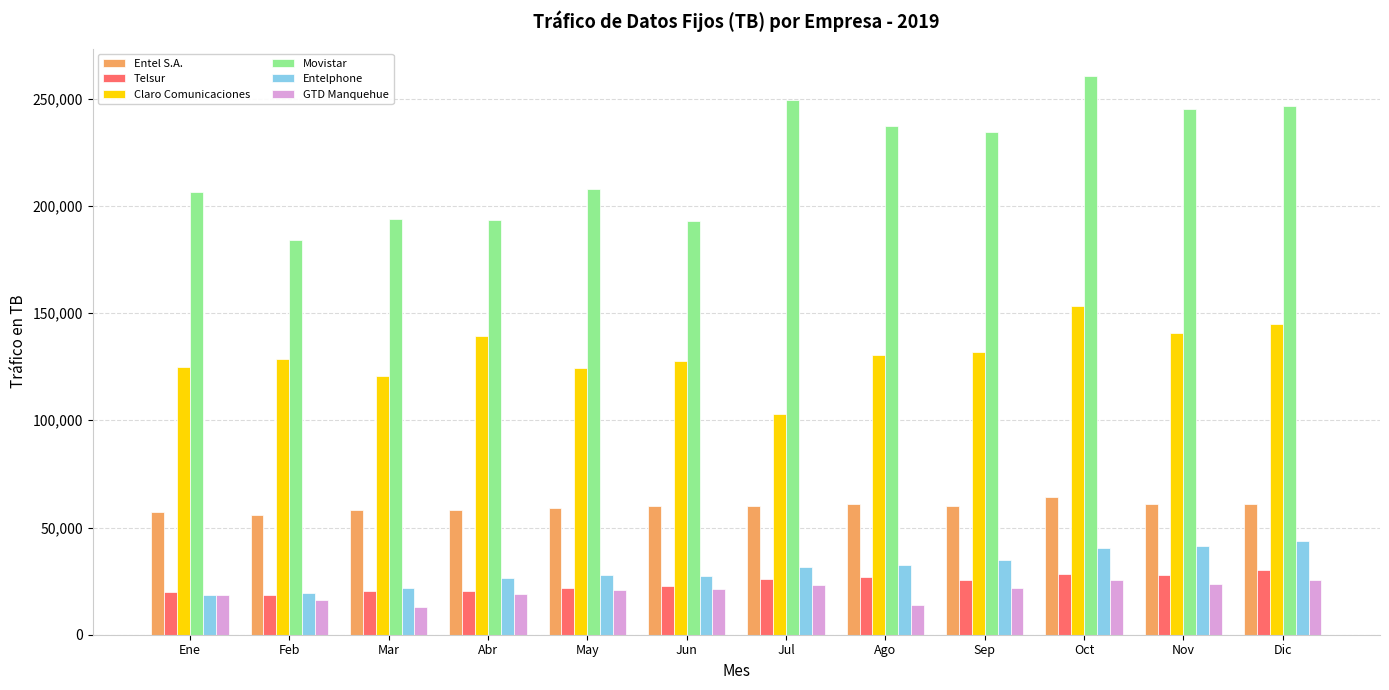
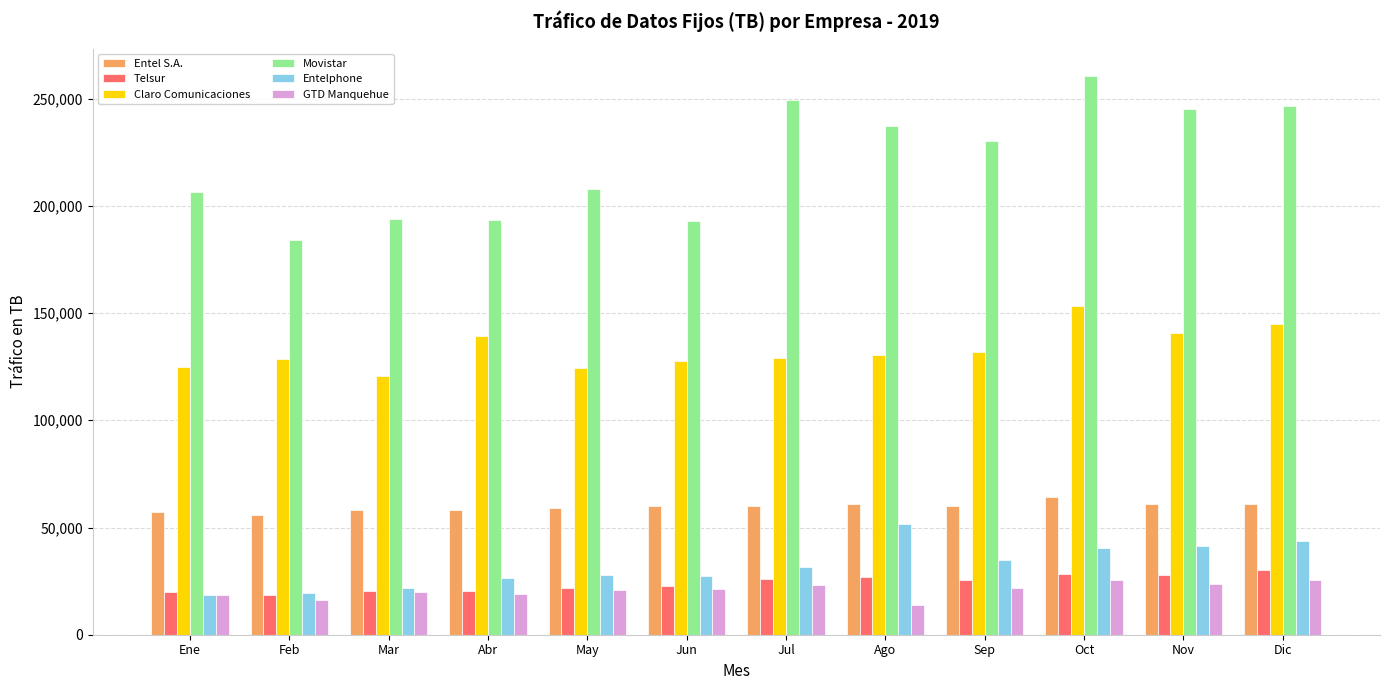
GTD Manquehue, Mar: 13,000 -> 20,000
Claro Comunicaciones, Jul: 103,000 -> 129,000
Entelphone, Ago: 32,000 -> 52,000
Movistar, Sep: 234,000 -> 230,000
